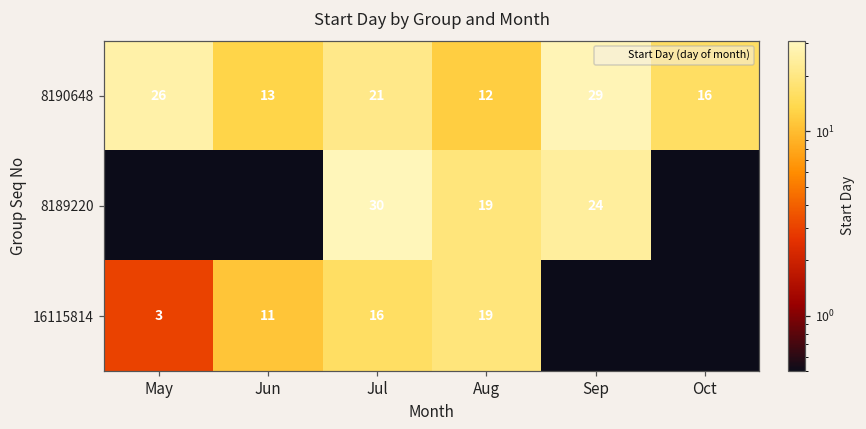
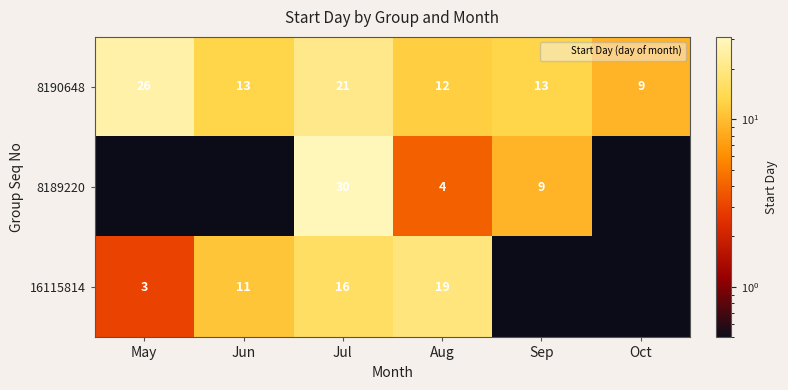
8190648, Sep: 29 -> 13
8190648, Oct: 16 -> 9
8189220, Aug: 19 -> 4
8189220, Sep: 24 -> 9
